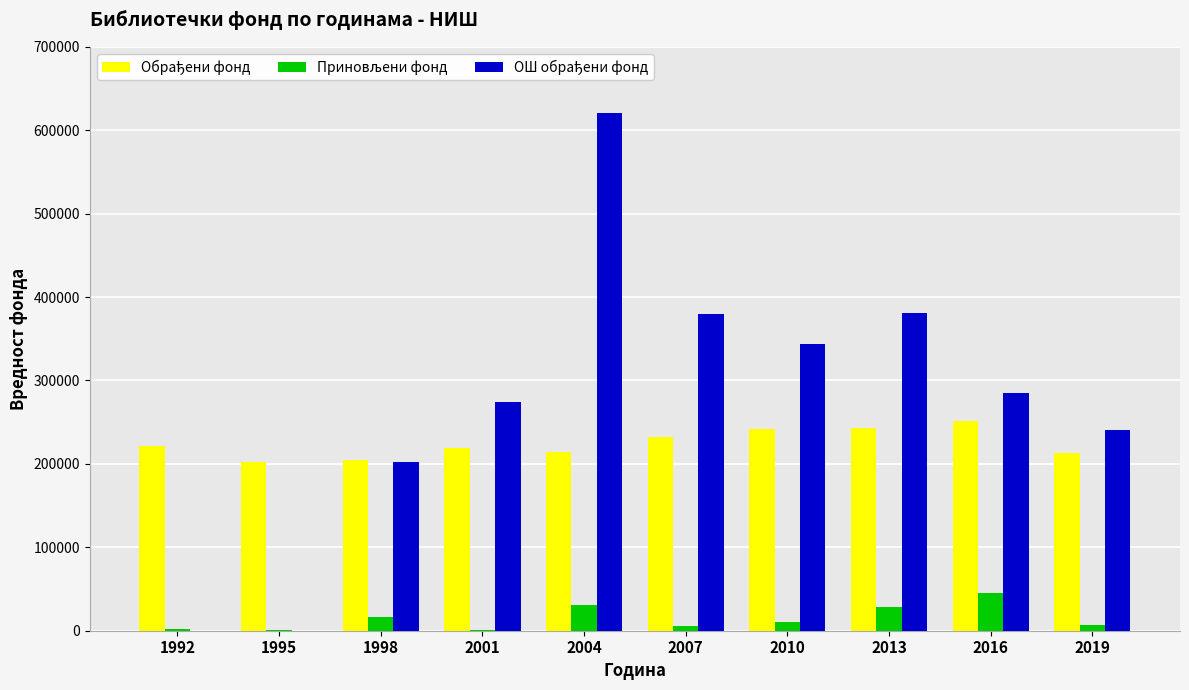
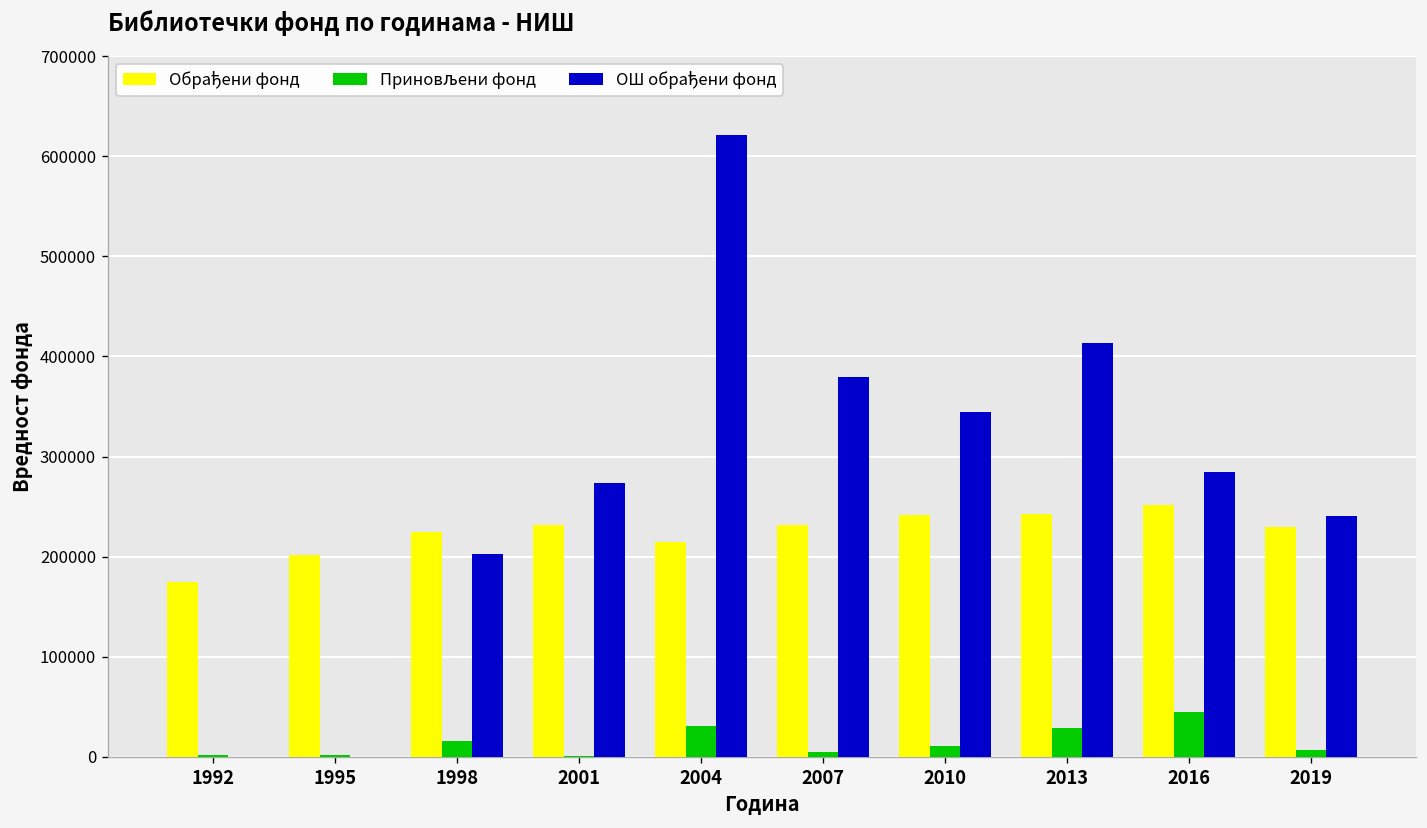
Обрађени фонд, 1992: 220000 -> 180000
Обрађени фонд, 1998: 200000 -> 230000
Обрађени фонд, 2001: 220000 -> 230000
ОШ обрађени фонд, 2013: 380000 -> 410000
Обрађени фонд, 2019: 210000 -> 230000
